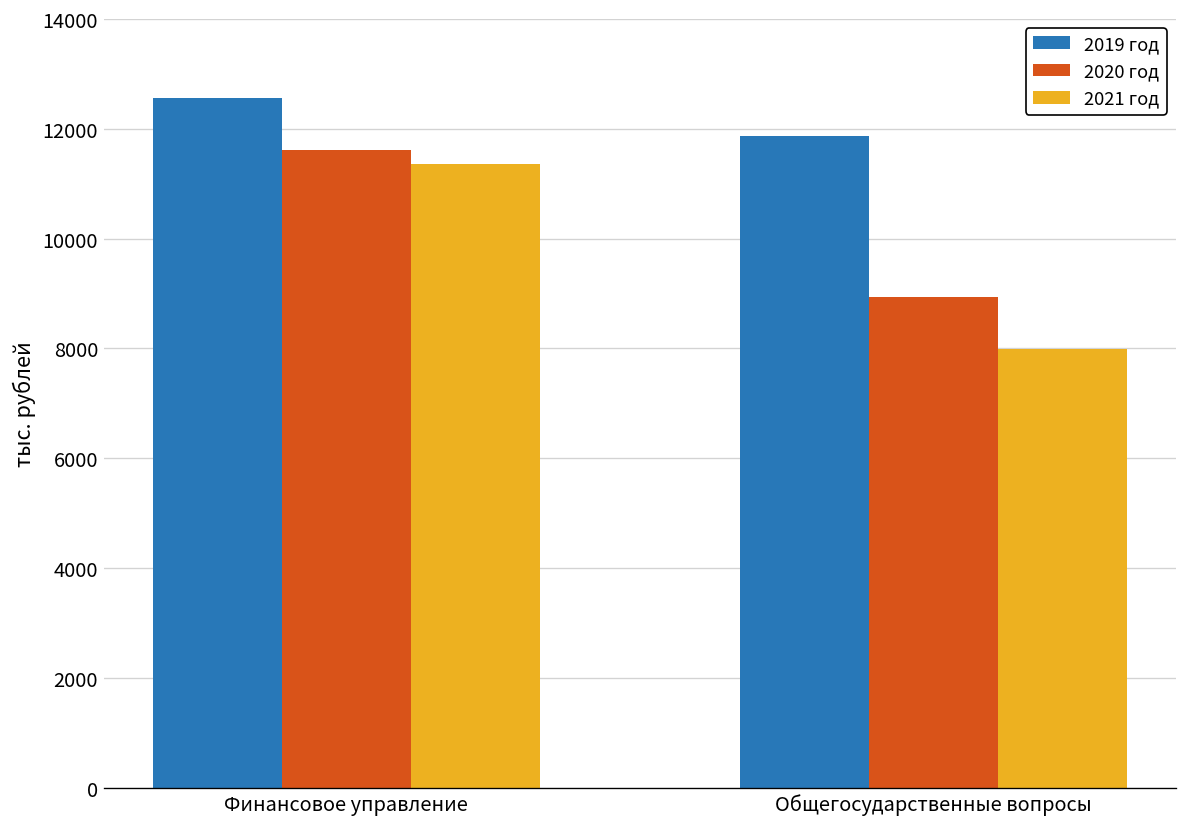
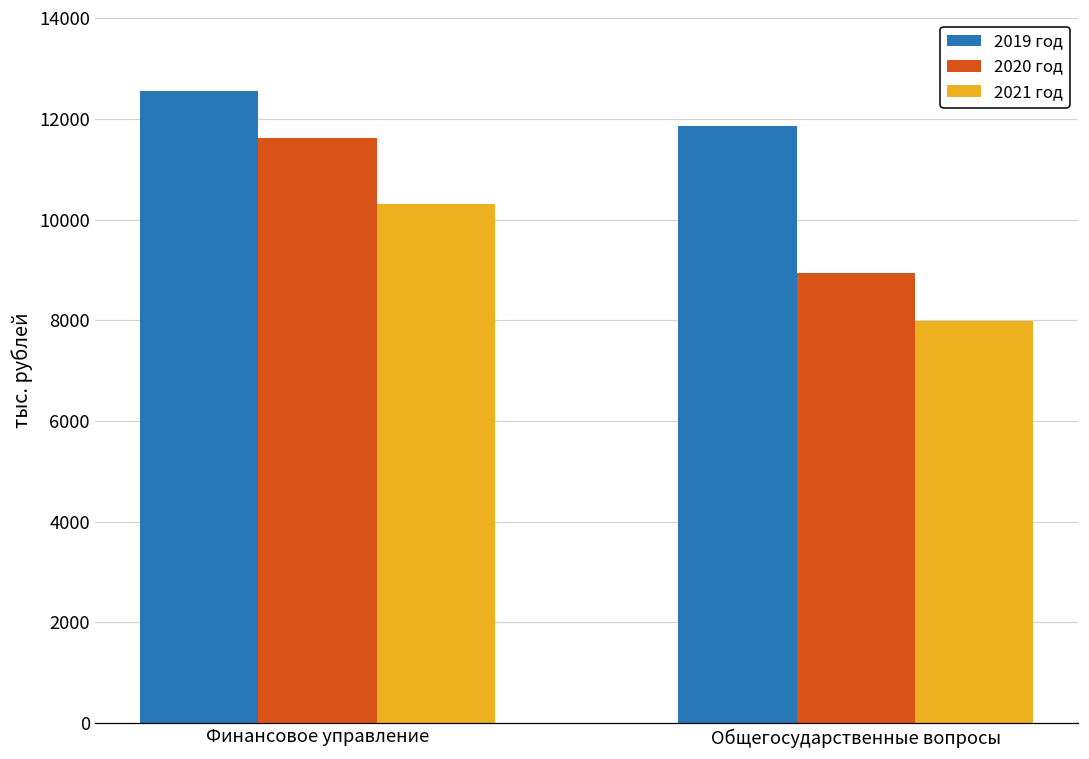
2021 год, Финансовое управление: 11400 -> 10300
